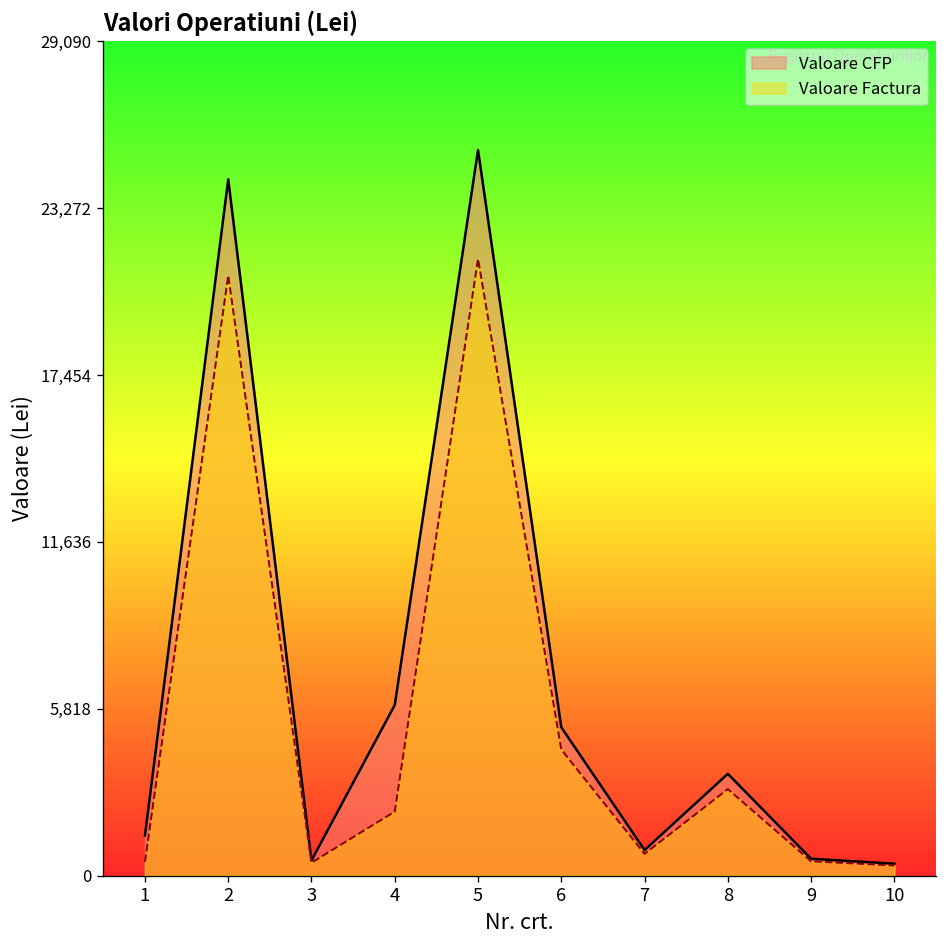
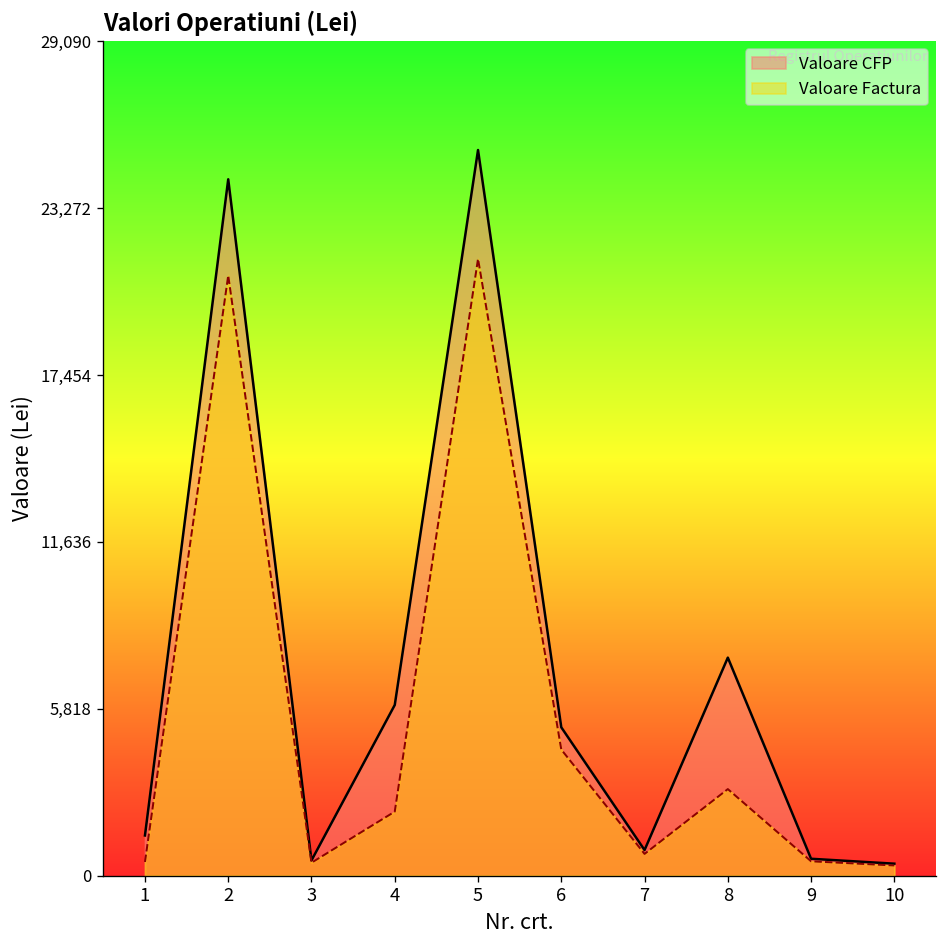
Valoare CFP, 8: 3,600 -> 7,600
